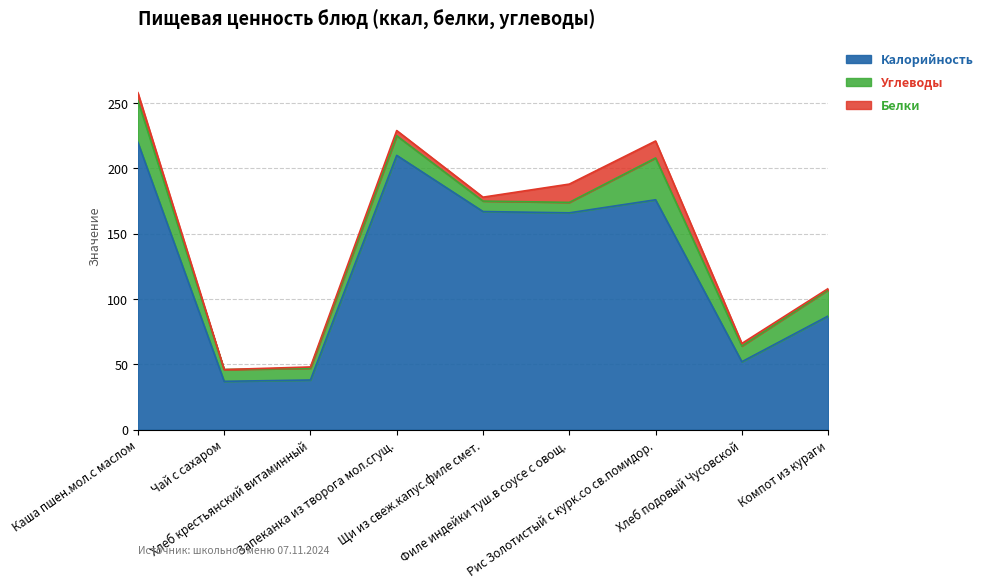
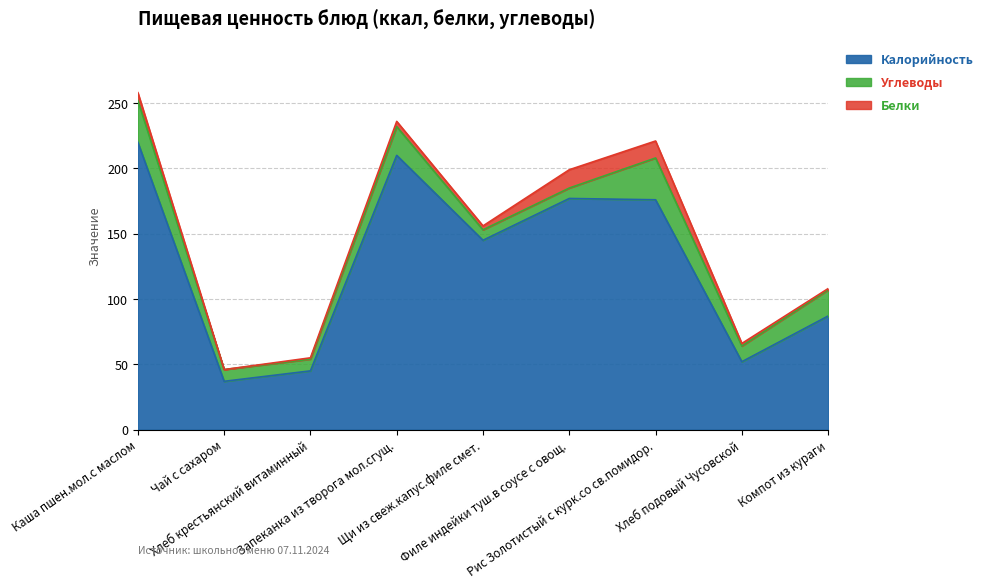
Калорийность, Хлеб крестьянский витаминный: 38 -> 45
Углеводы, Запеканка из творога мол.сгущ.: 15 -> 22
Калорийность, Щи из свеж.капус.филе смет.: 167 -> 145
Калорийность, Филе индейки туш.в соусе с овощ.: 166 -> 177
